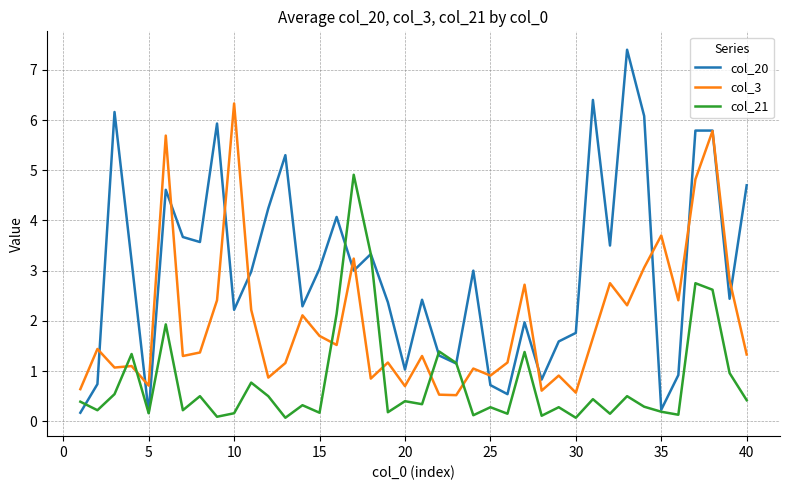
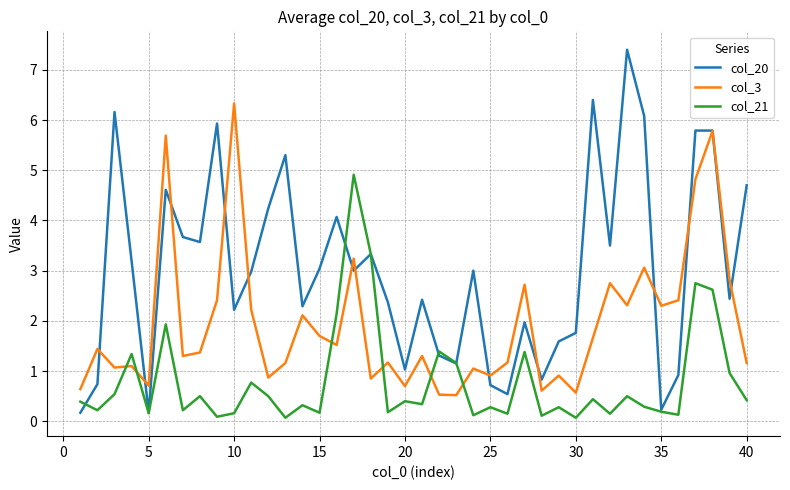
col_3, 35: 3.7 -> 2.3
col_3, 40: 1.3 -> 1.2
